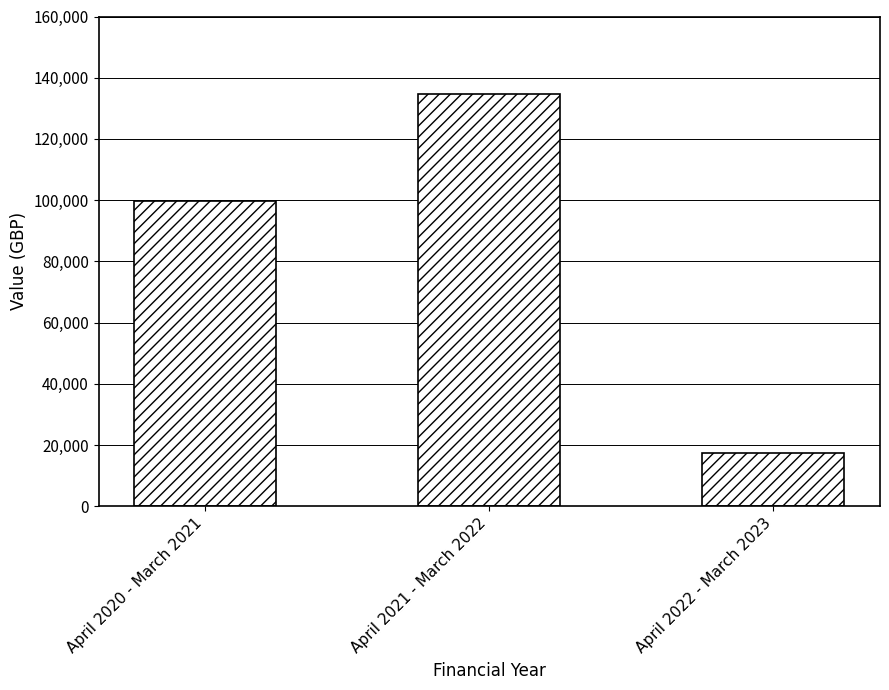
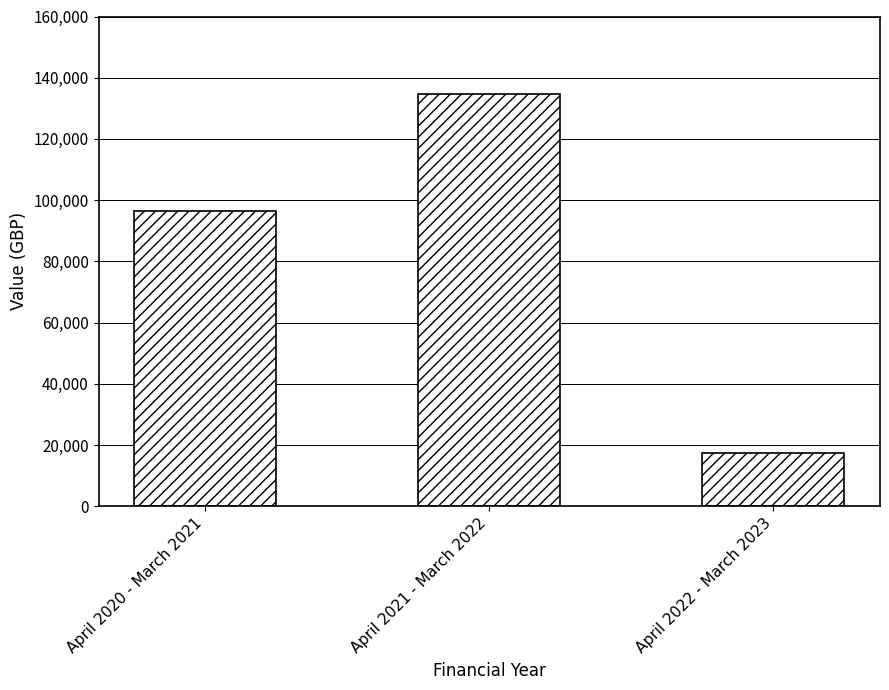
April 2020 - March 2021: 100,000 -> 96,000
